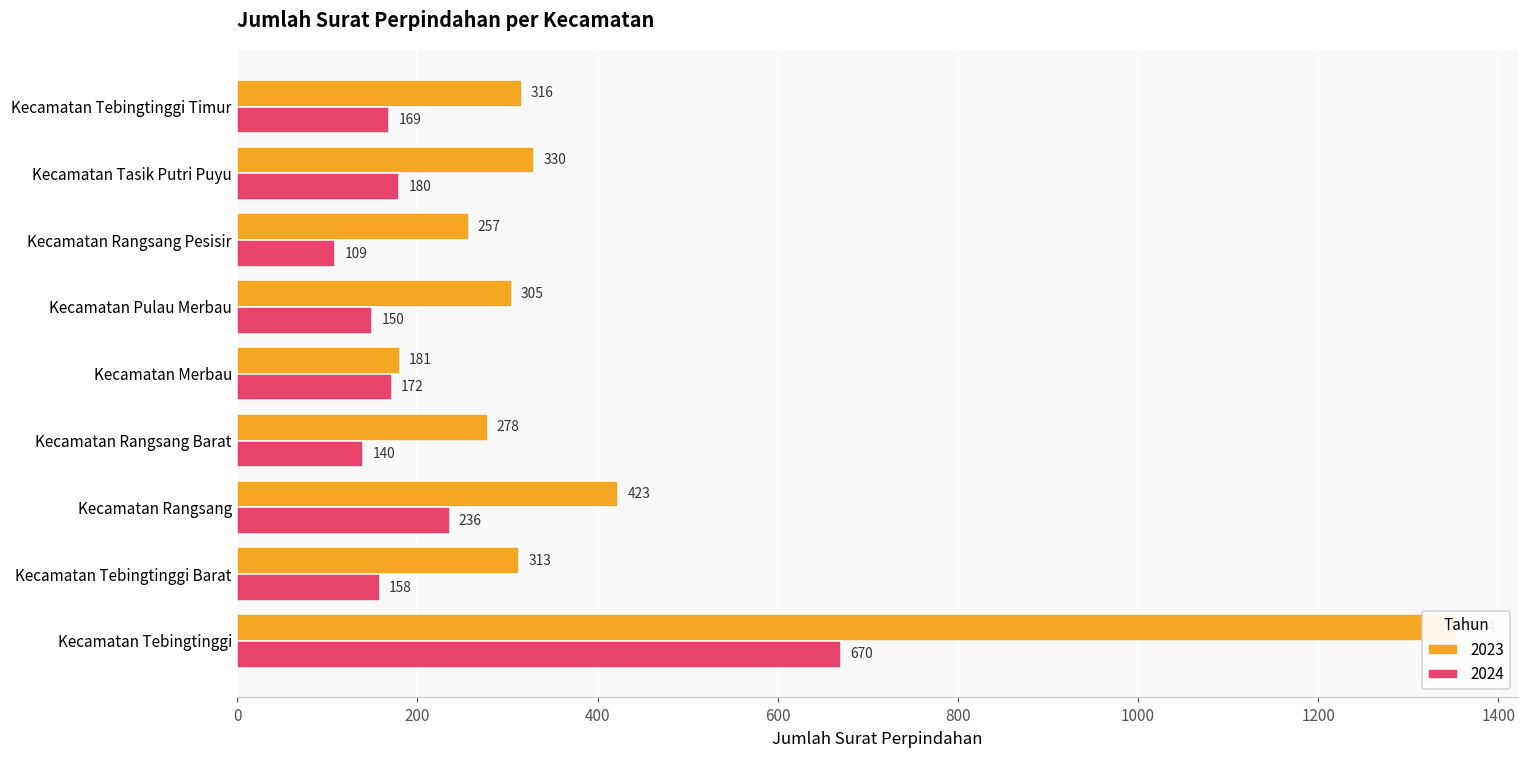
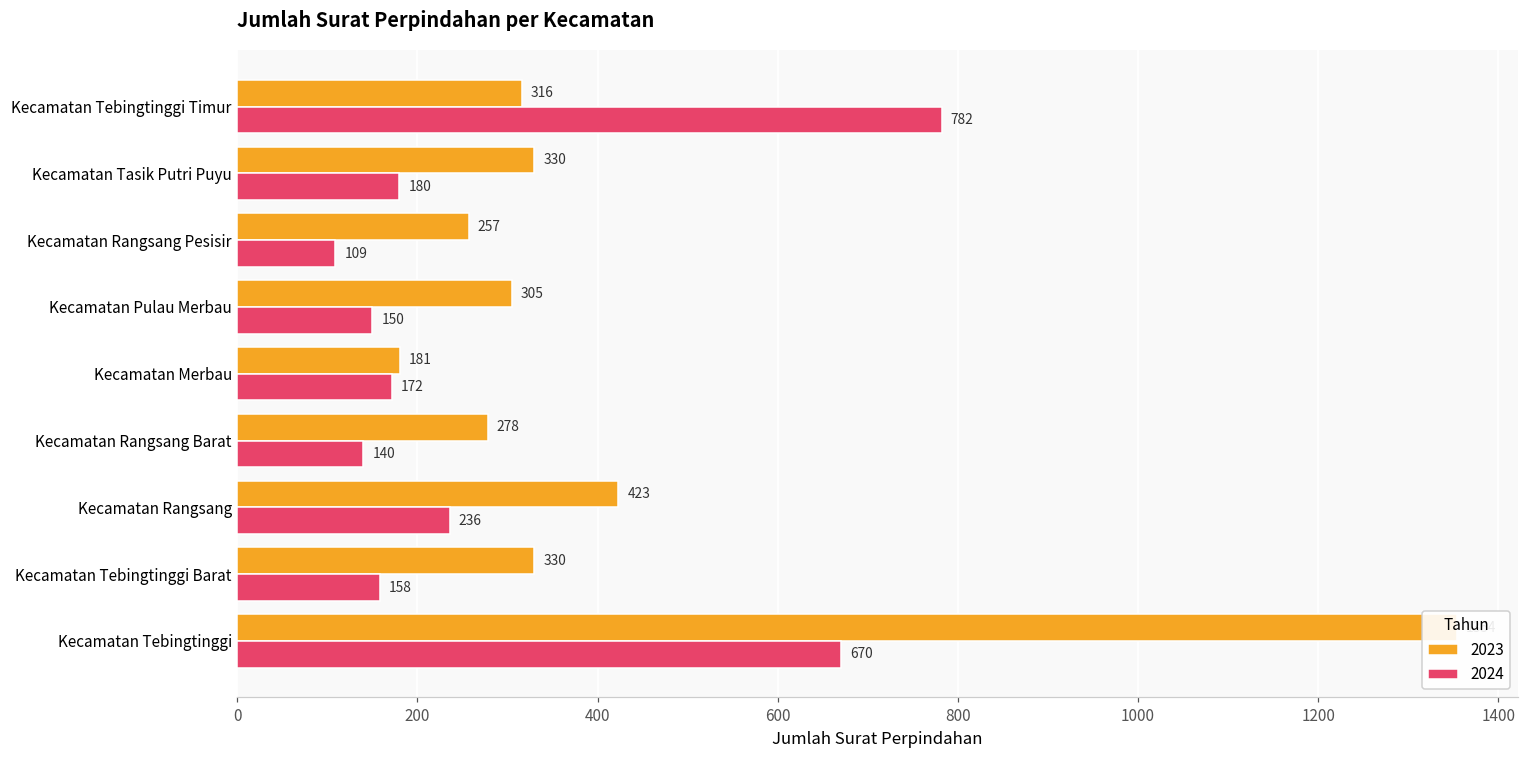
2024, Kecamatan Tebingtinggi Timur: 169 -> 782
2023, Kecamatan Tebingtinggi Barat: 313 -> 330
